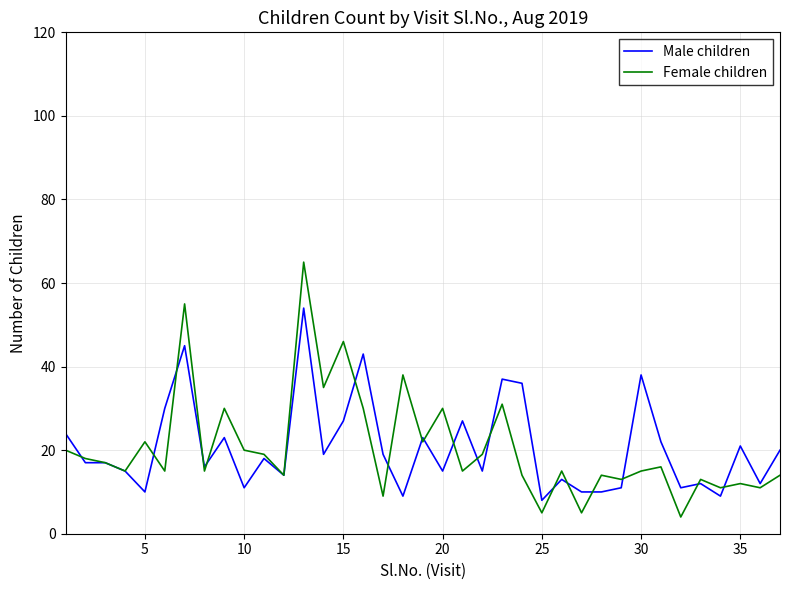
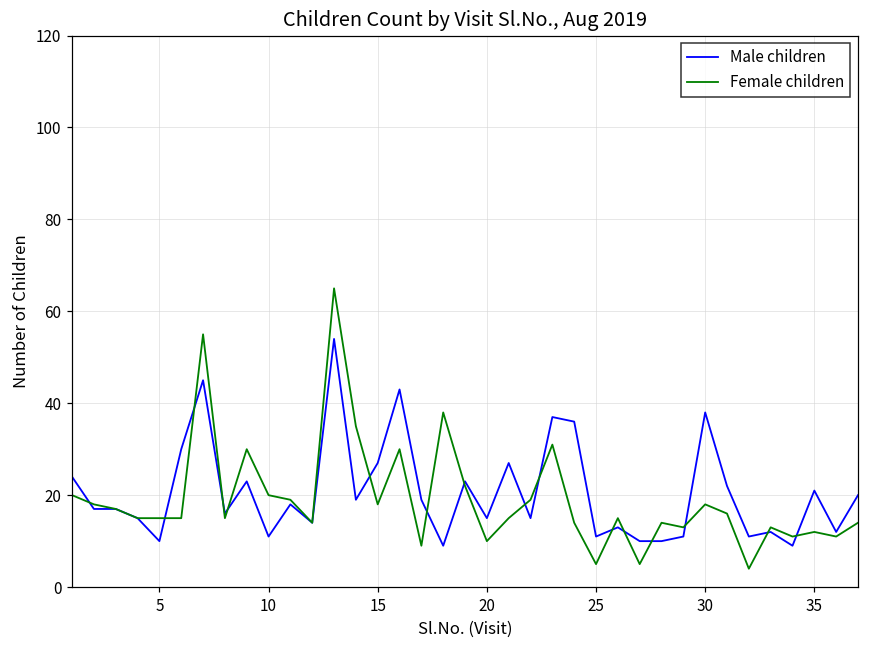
Female children, 5: 22 -> 15
Female children, 15: 46 -> 18
Female children, 20: 30 -> 10
Male children, 25: 8 -> 11
Female children, 30: 15 -> 18
